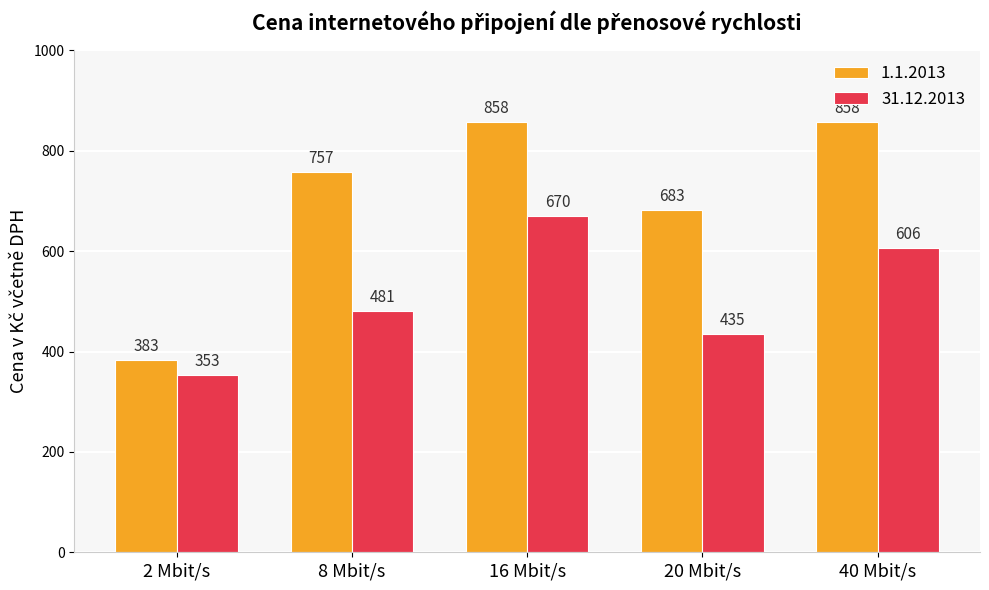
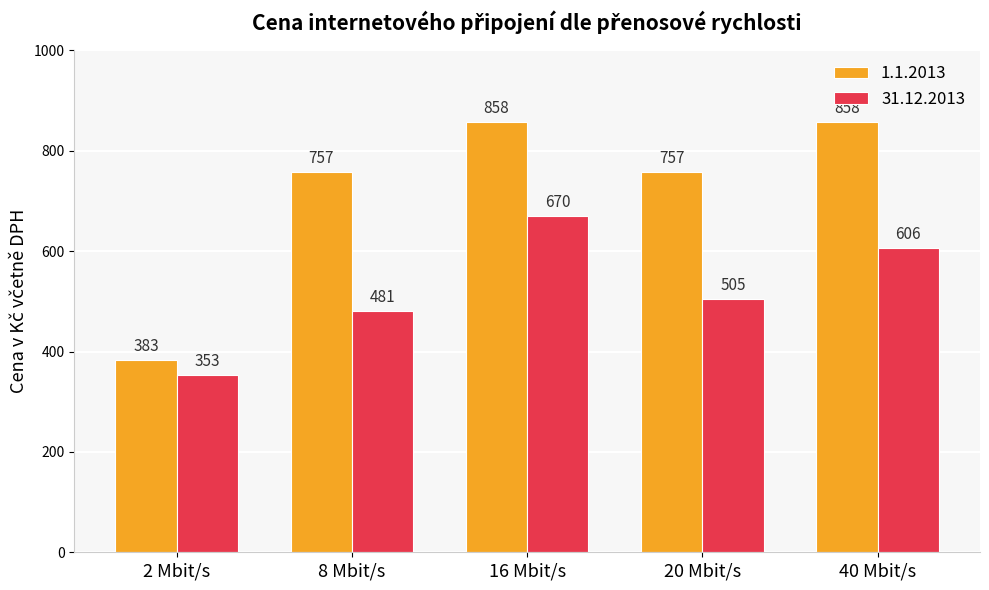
1.1.2013, 20 Mbit/s: 683 -> 757
31.12.2013, 20 Mbit/s: 435 -> 505
